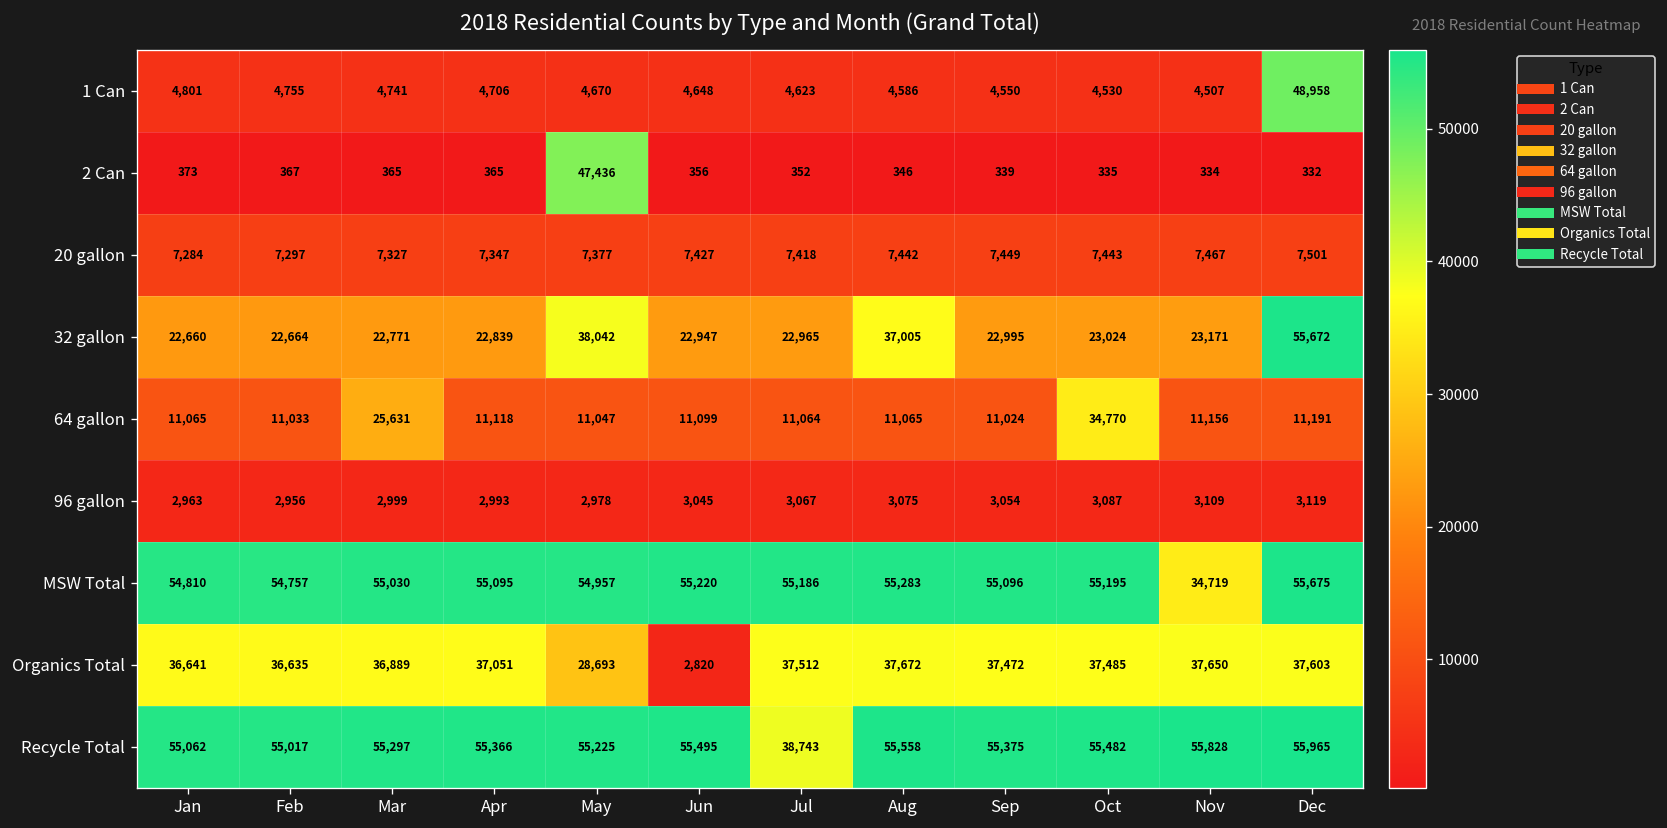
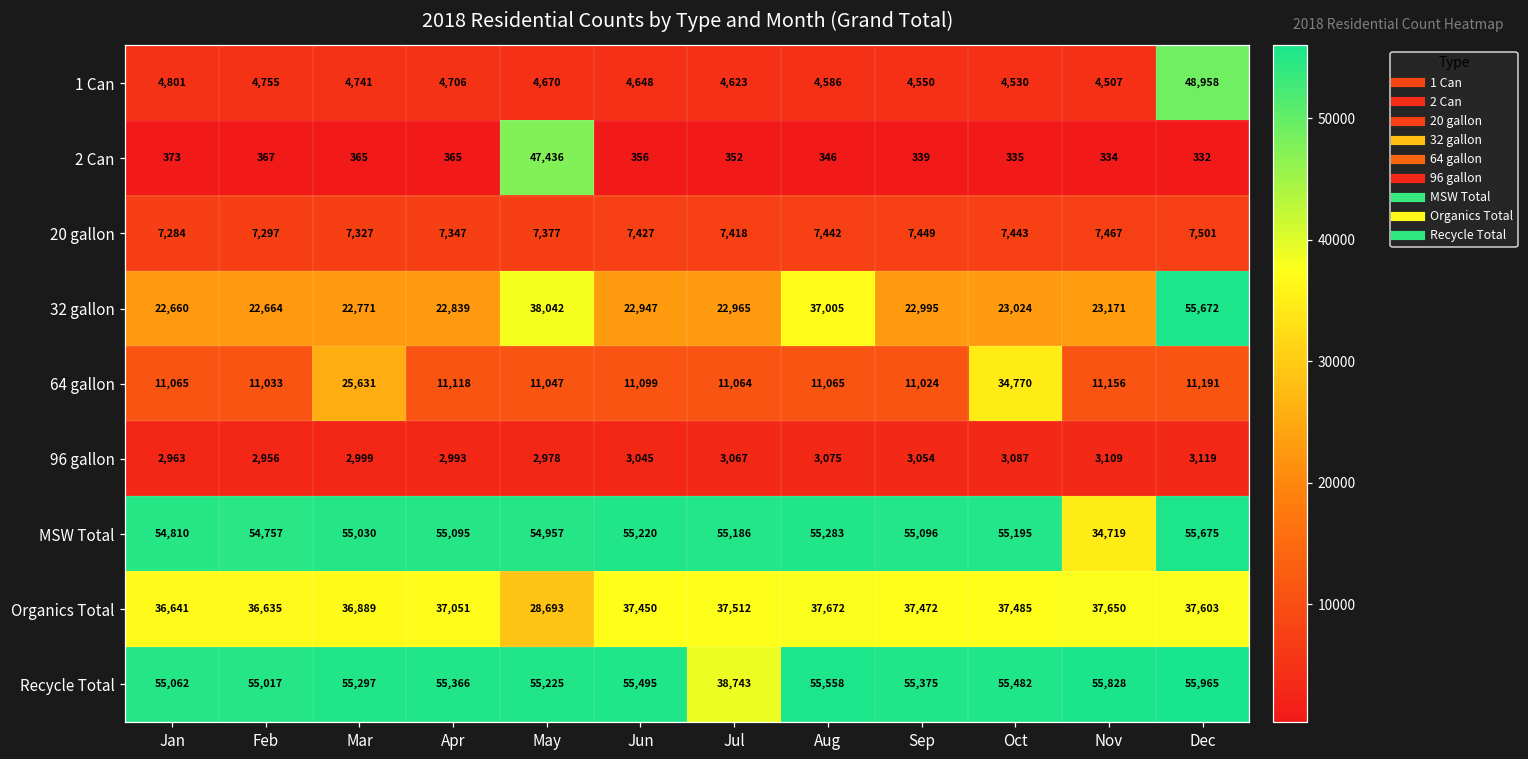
Organics Total, Jun: 2,820 -> 37,450
